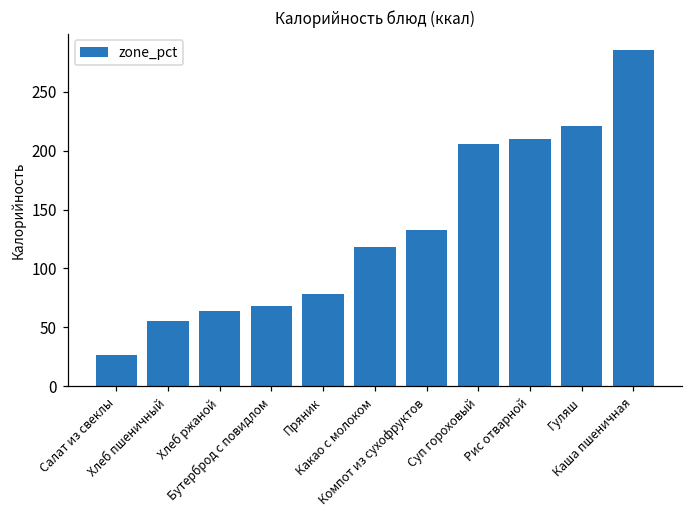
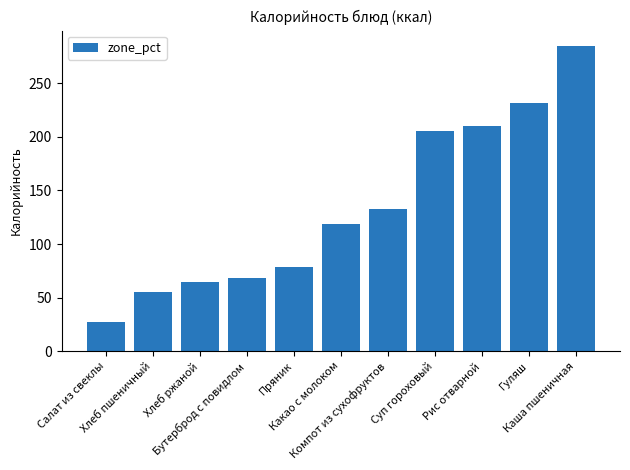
Гуляш: 221 -> 232
